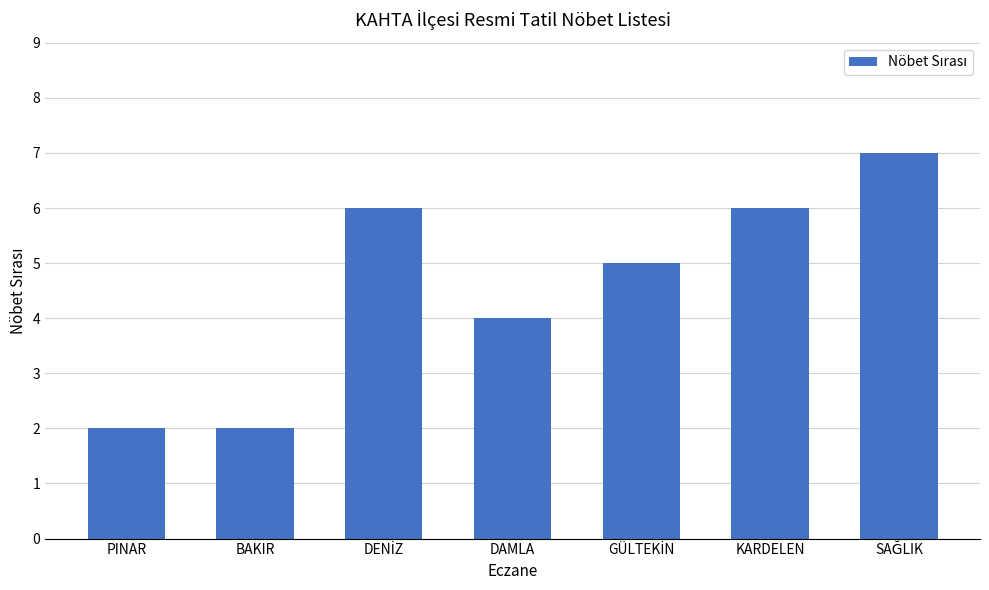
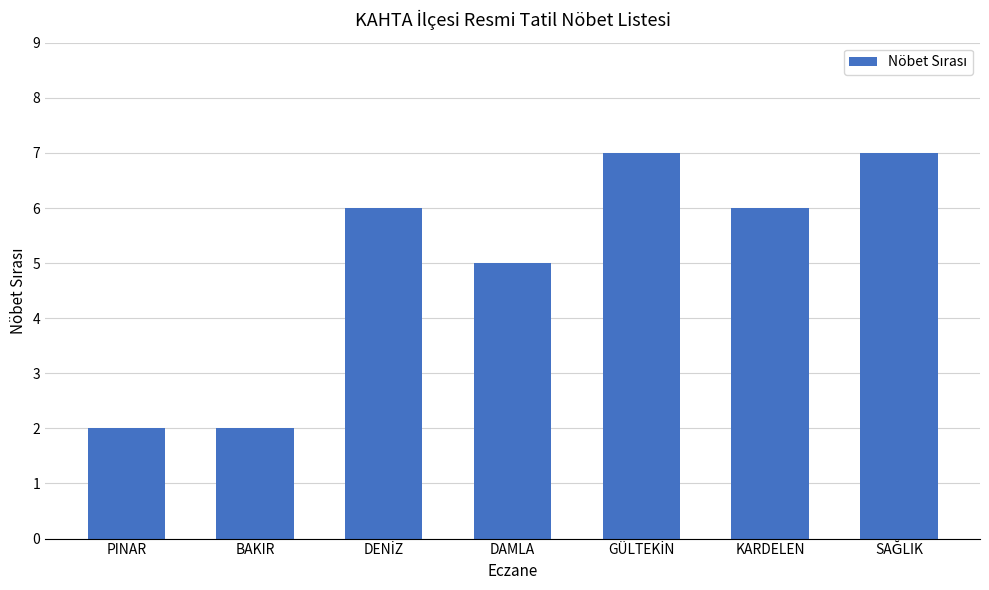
DAMLA: 4 -> 5
GÜLTEKİN: 5 -> 7
